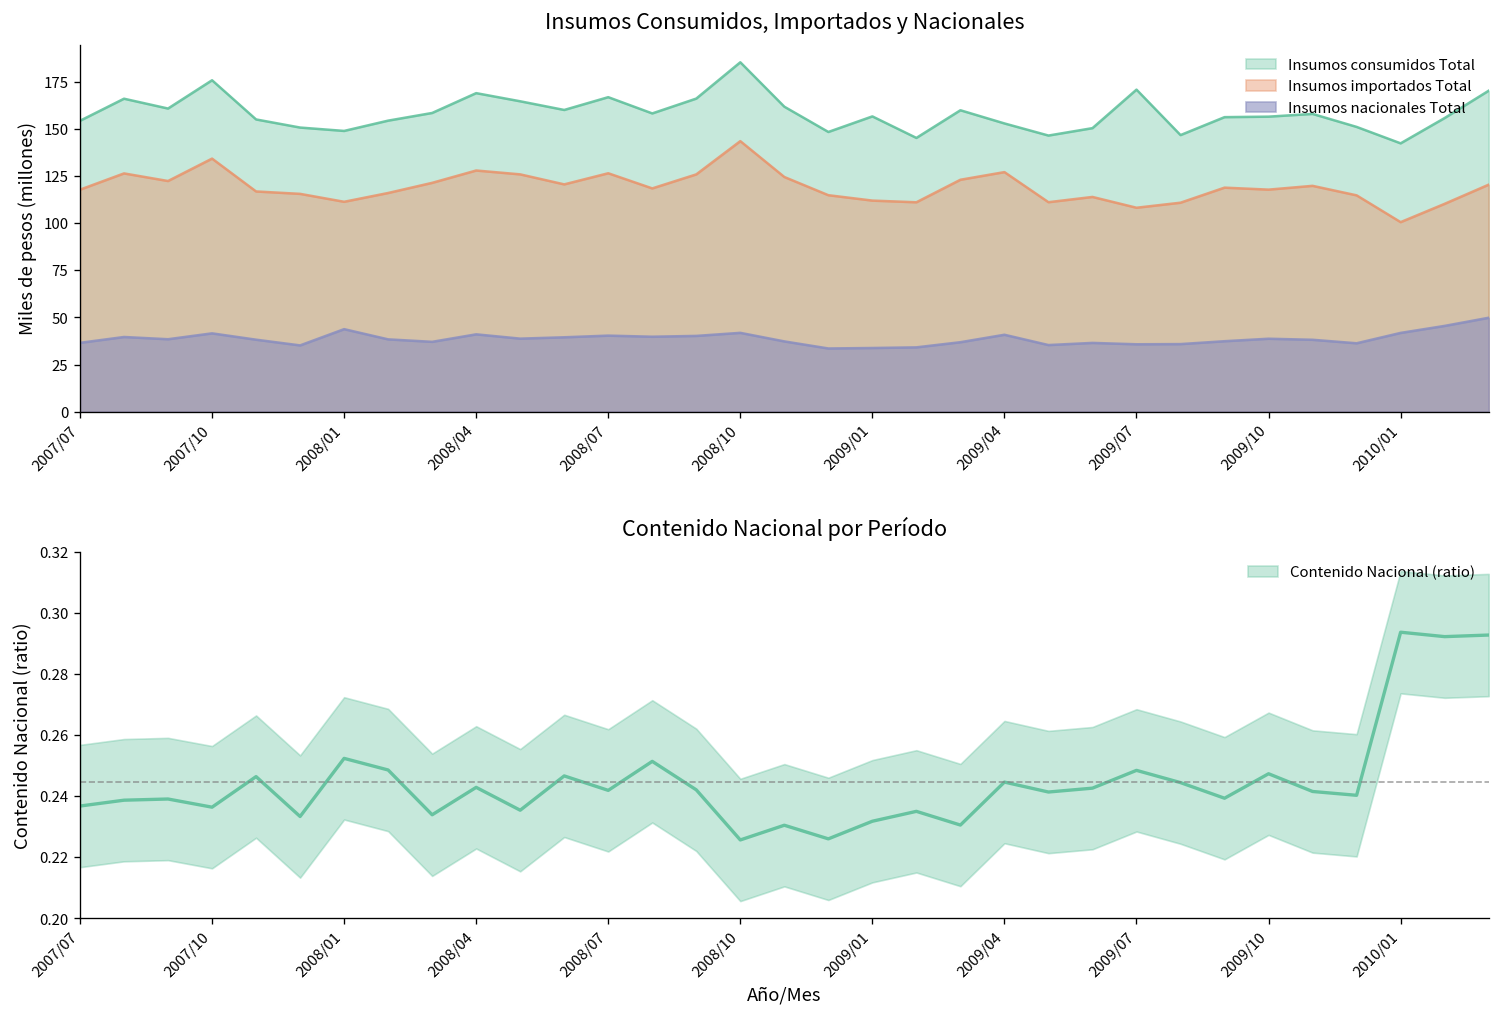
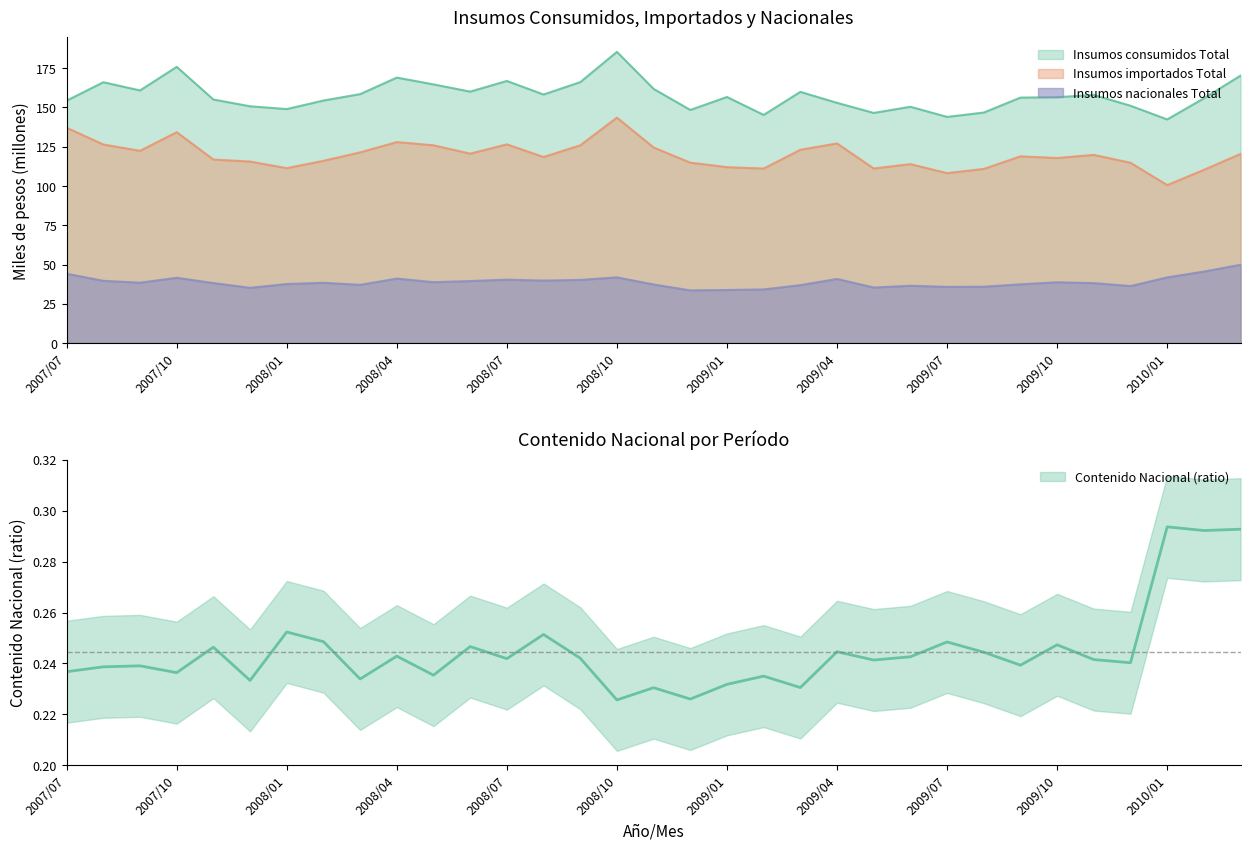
Insumos Consumidos, Importados y Nacionales, Insumos importados Total, 2007/07: 118 -> 137
Insumos Consumidos, Importados y Nacionales, Insumos nacionales Total, 2007/07: 37 -> 44
Insumos Consumidos, Importados y Nacionales, Insumos nacionales Total, 2008/01: 44 -> 38
Insumos Consumidos, Importados y Nacionales, Insumos consumidos Total, 2009/07: 171 -> 144
